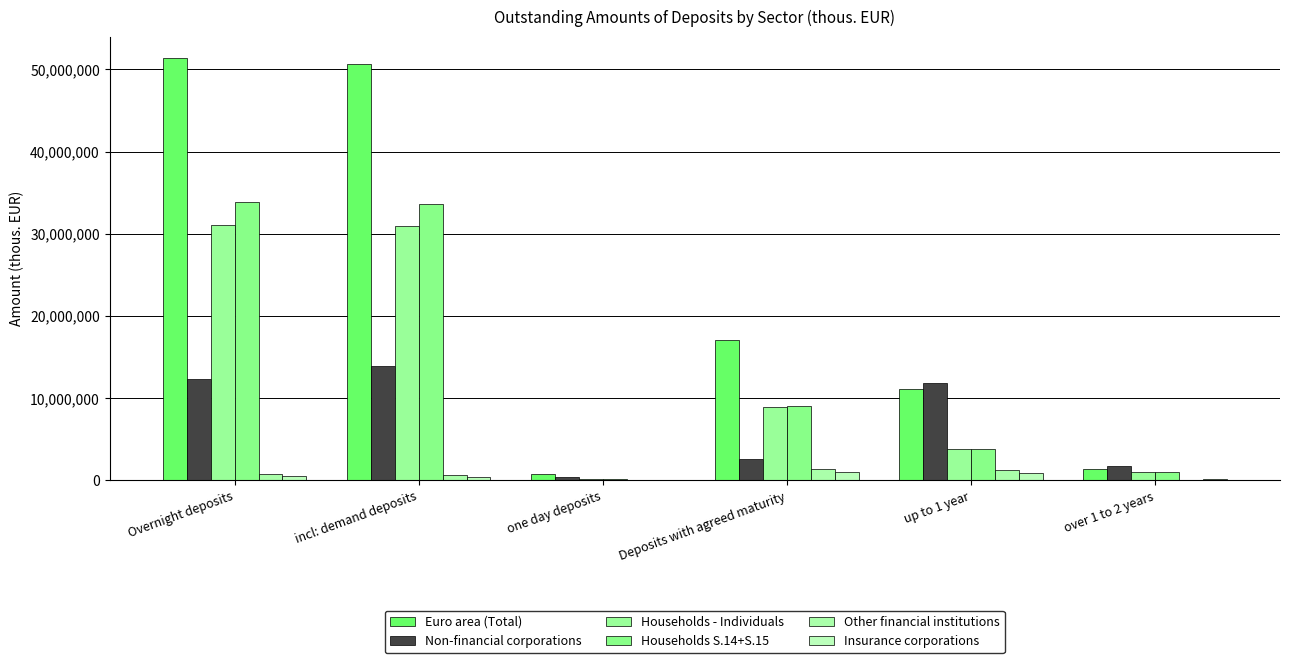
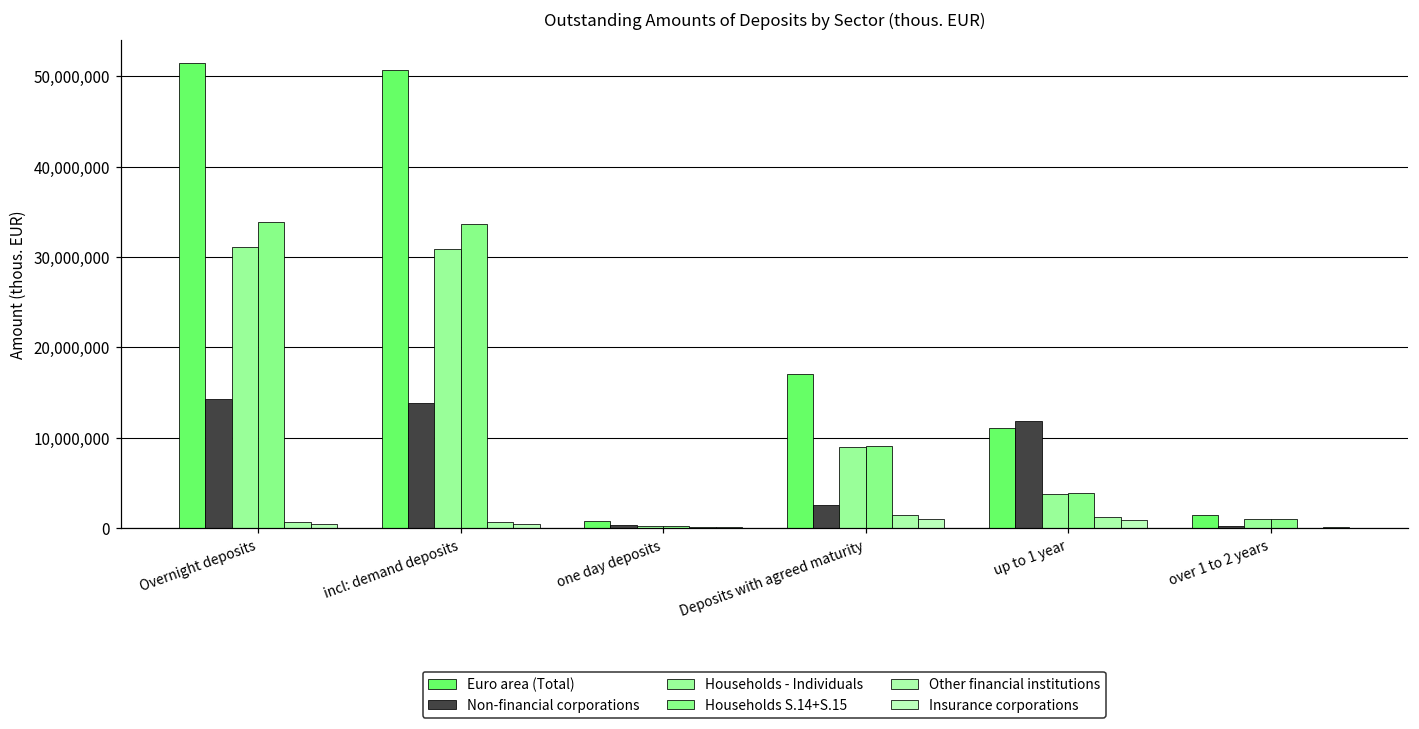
Non-financial corporations, Overnight deposits: 12,000,000 -> 14,000,000
Non-financial corporations, over 1 to 2 years: 2,000,000 -> 0
